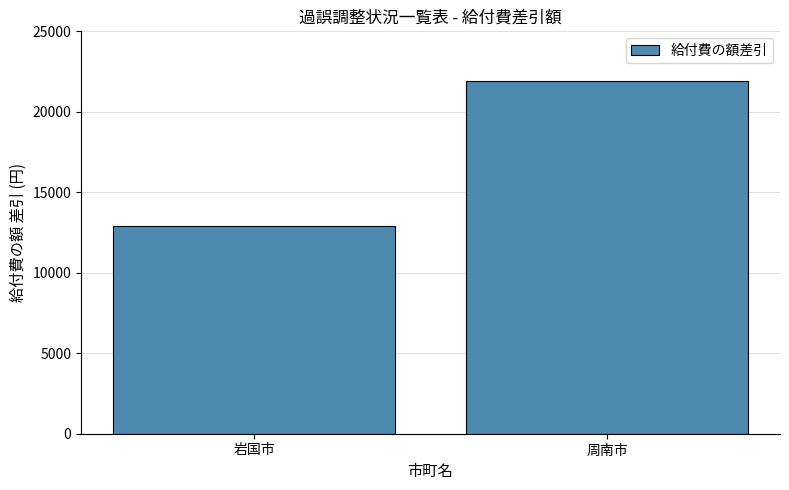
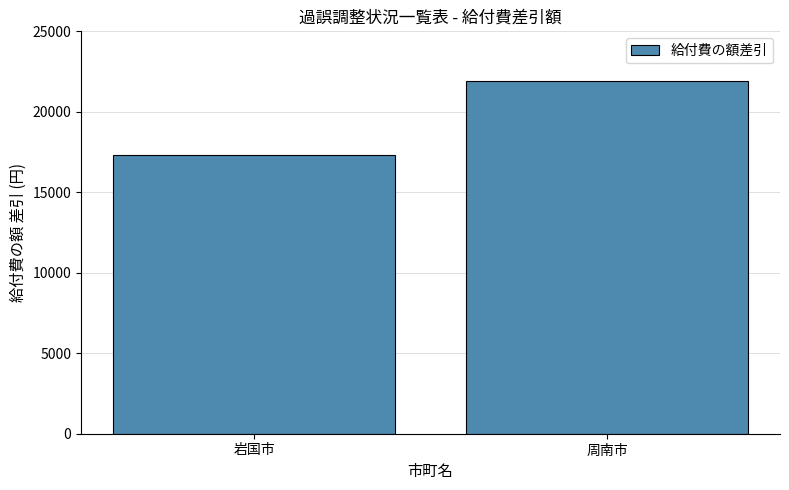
岩国市: 12900 -> 17300
